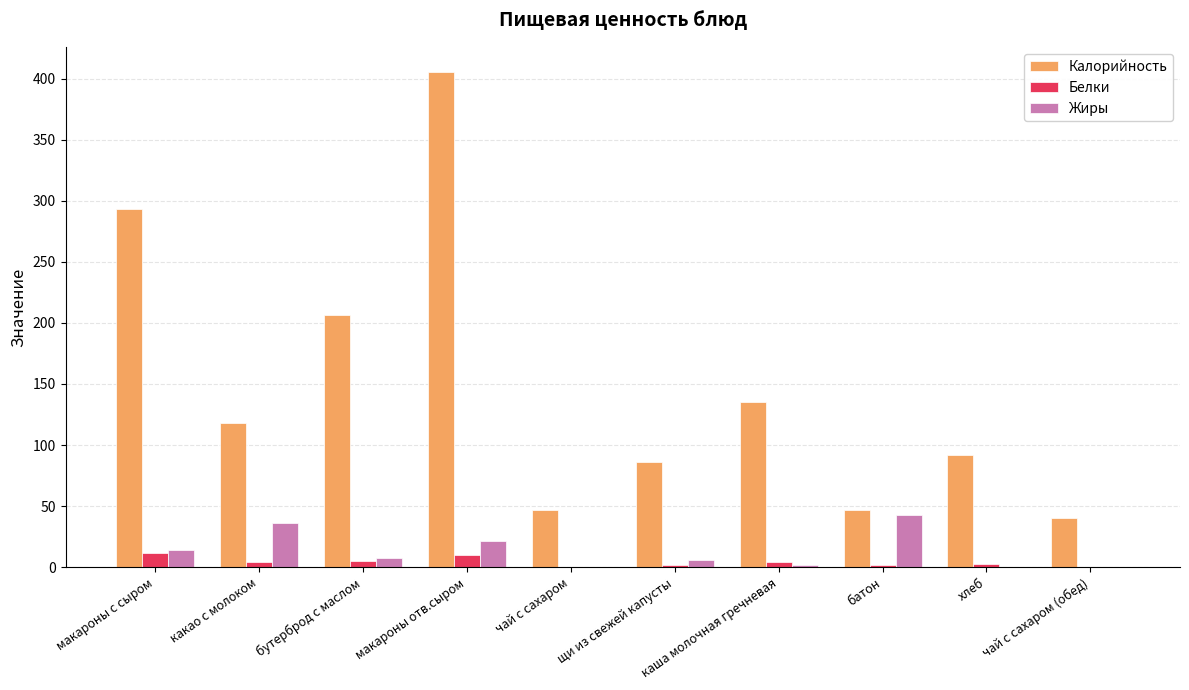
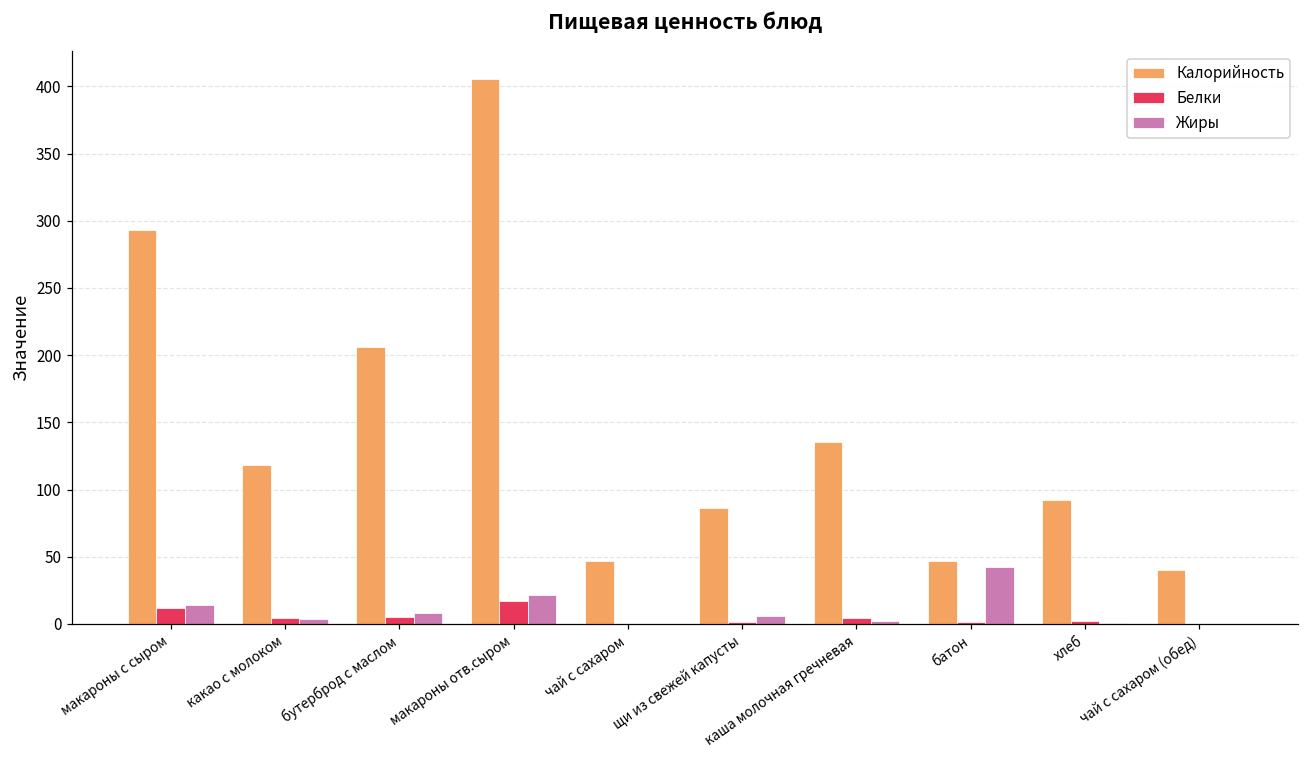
Жиры, какао с молоком: 36 -> 4
Белки, макароны отв.сыром: 10 -> 17
